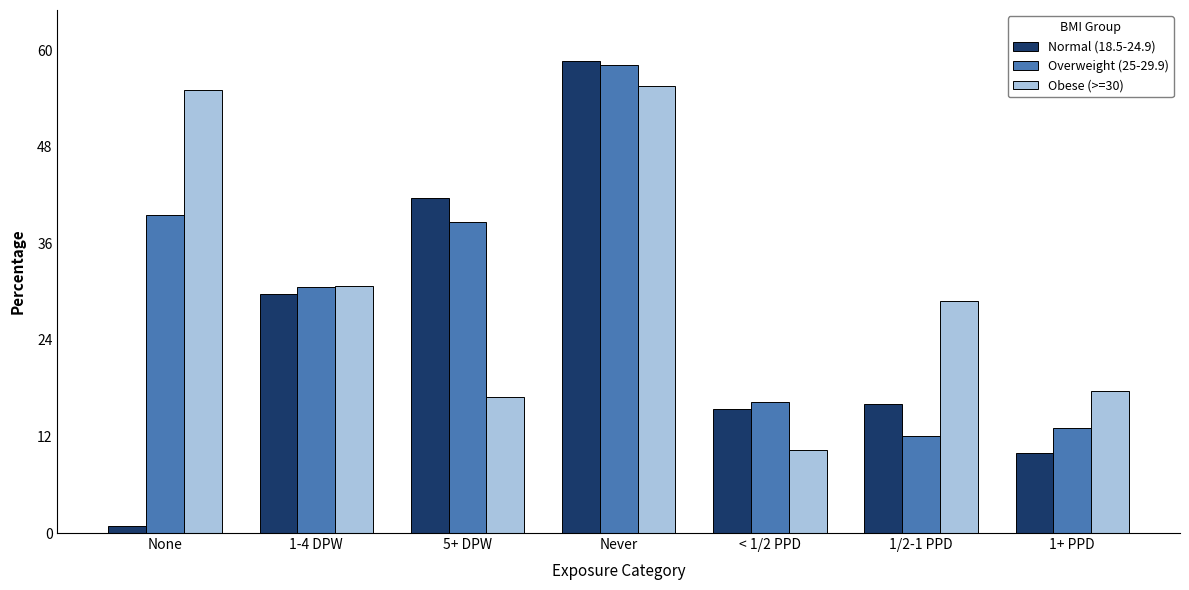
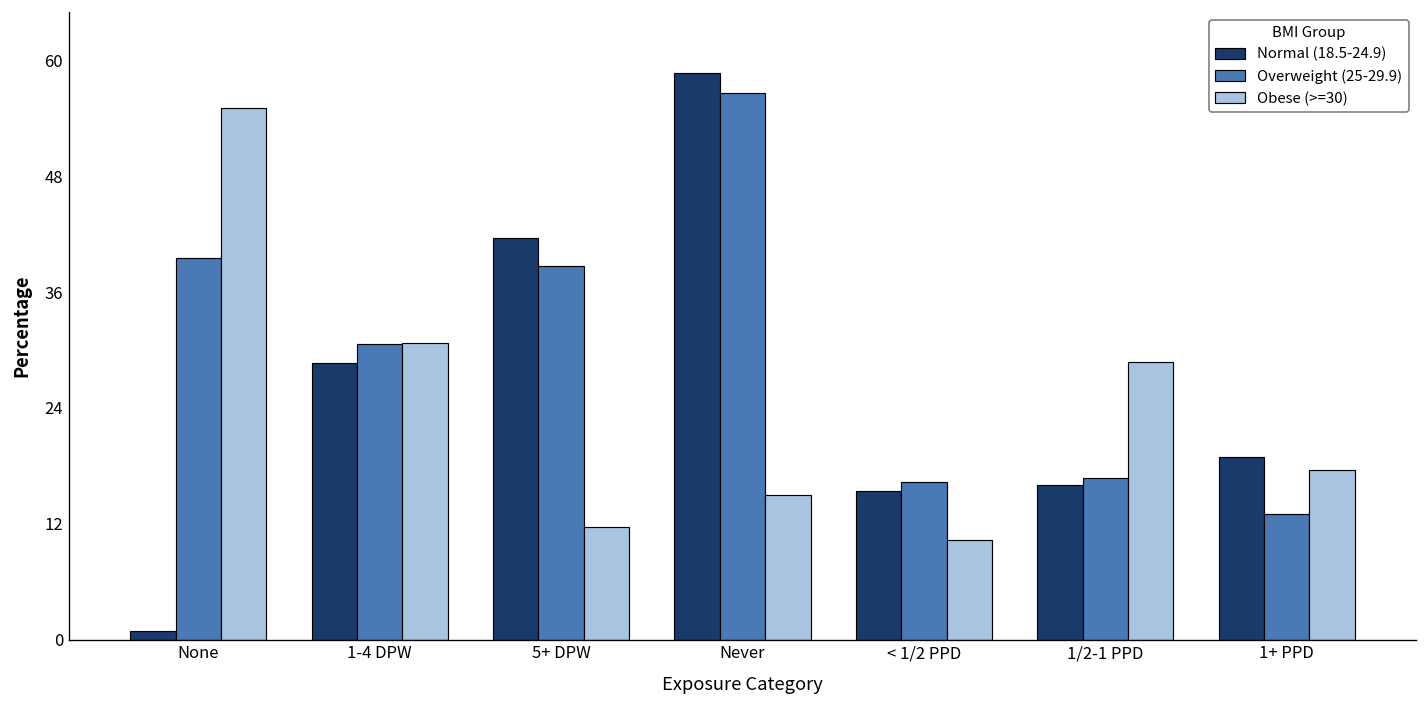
Normal (18.5-24.9), 1-4 DPW: 30 -> 29
Obese (>=30), 5+ DPW: 17 -> 12
Overweight (25-29.9), Never: 58 -> 57
Obese (>=30), Never: 56 -> 15
Overweight (25-29.9), 1/2-1 PPD: 12 -> 17
Normal (18.5-24.9), 1+ PPD: 10 -> 19
